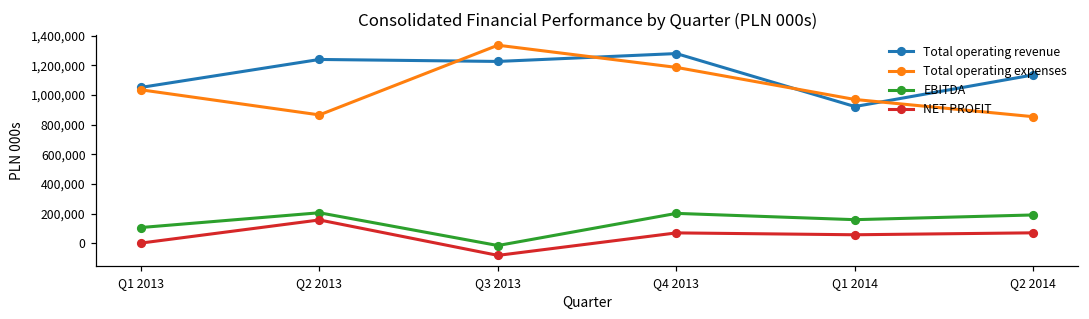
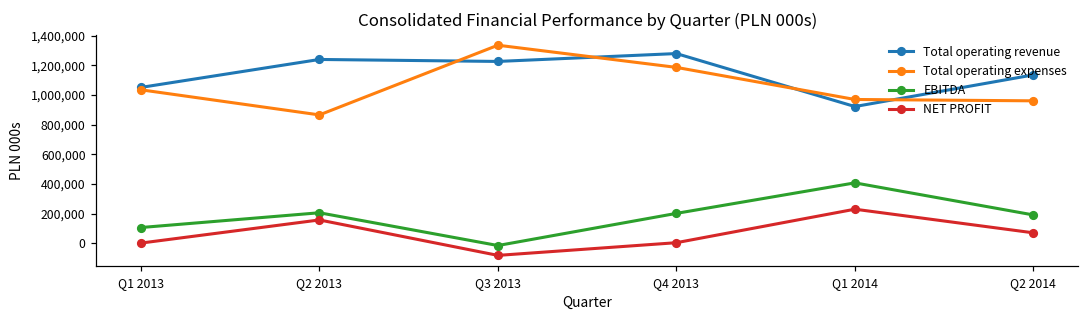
NET PROFIT, Q4 2013: 70,000 -> 0
EBITDA, Q1 2014: 160,000 -> 410,000
NET PROFIT, Q1 2014: 60,000 -> 230,000
Total operating expenses, Q2 2014: 850,000 -> 960,000
